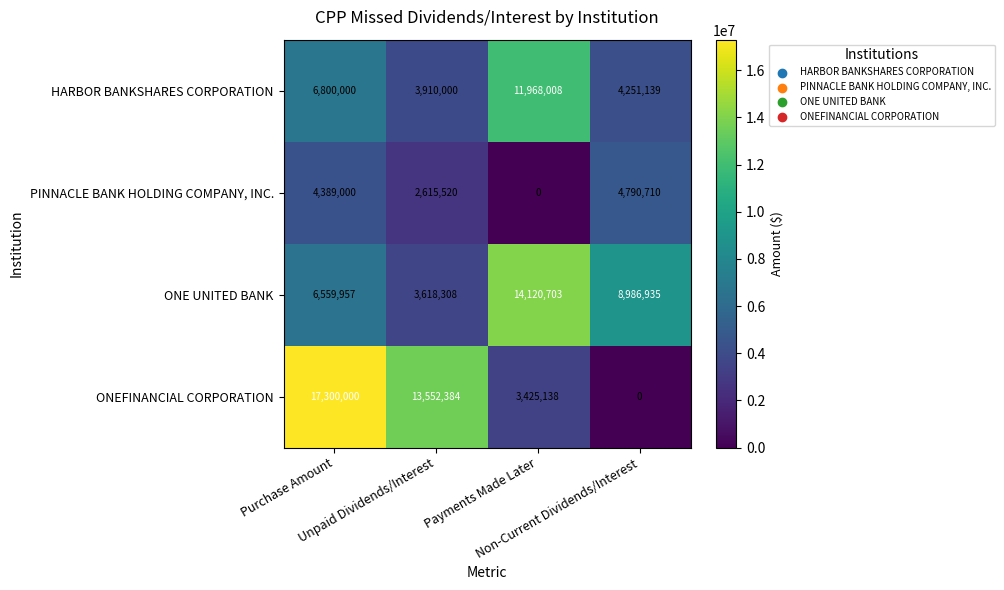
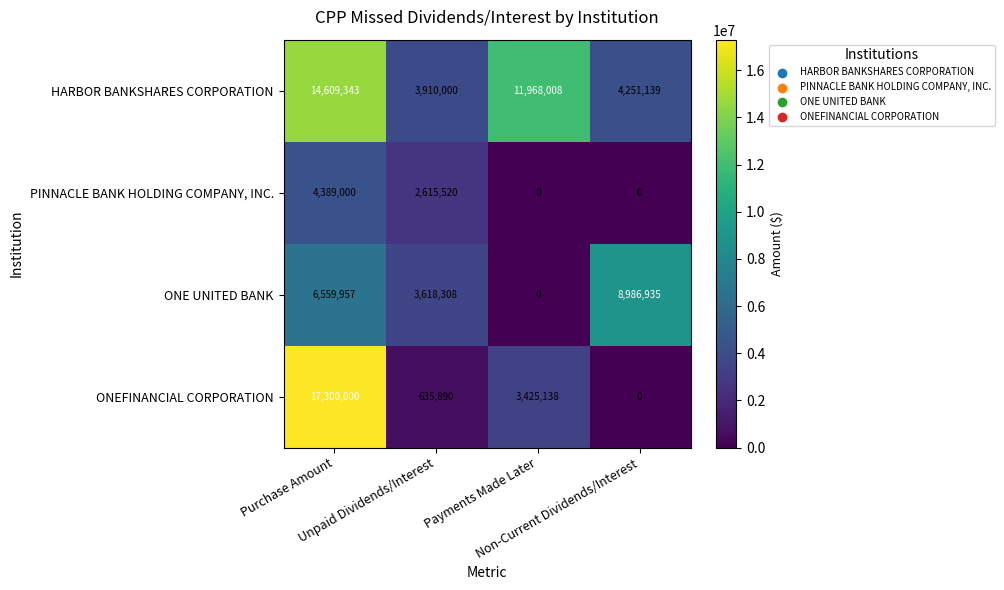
HARBOR BANKSHARES CORPORATION, Purchase Amount: 6,800,000 -> 14,609,343
PINNACLE BANK HOLDING COMPANY, INC., Non-Current Dividends/Interest: 4,790,710 -> 0
ONE UNITED BANK, Payments Made Later: 14,120,703 -> 0
ONEFINANCIAL CORPORATION, Unpaid Dividends/Interest: 13,552,384 -> 635,890
